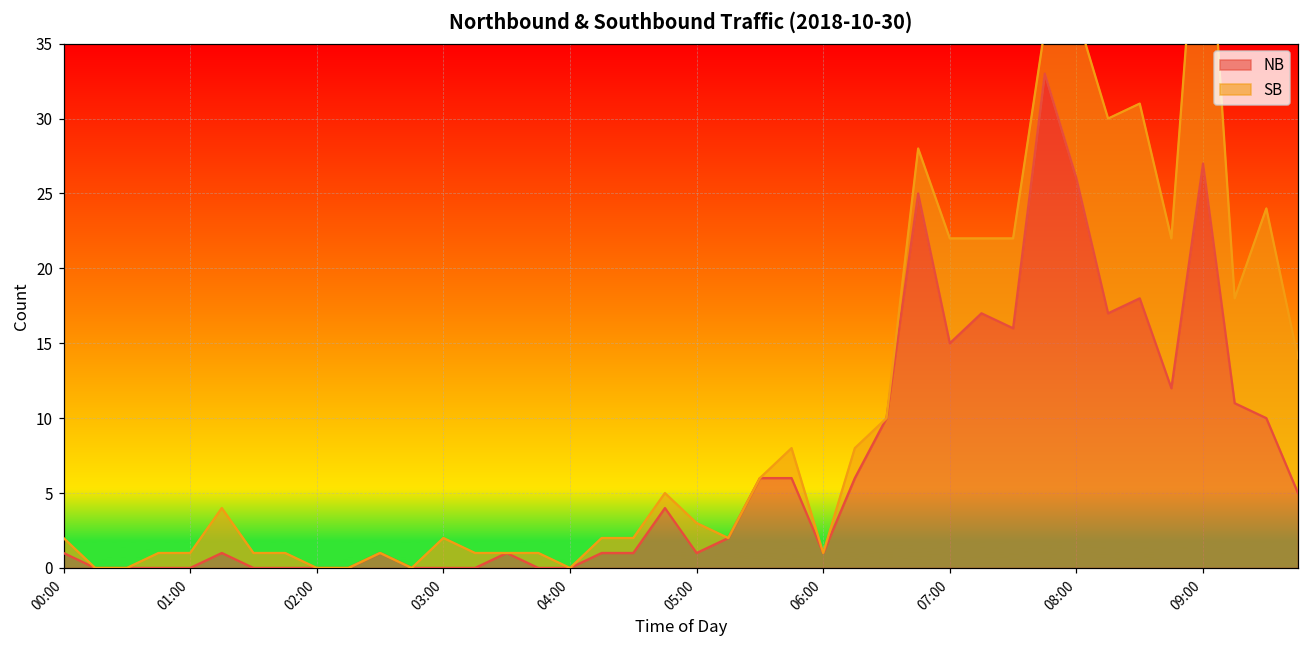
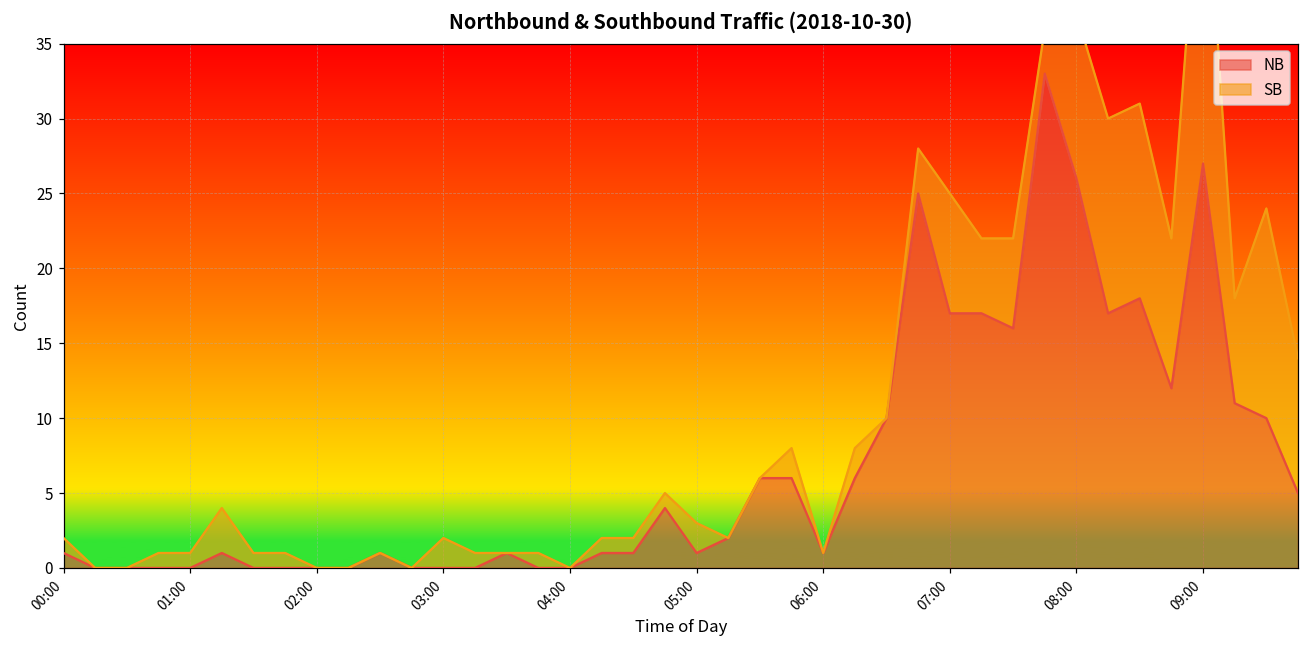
NB, 07:00: 15 -> 17
SB, 07:00: 7 -> 8
